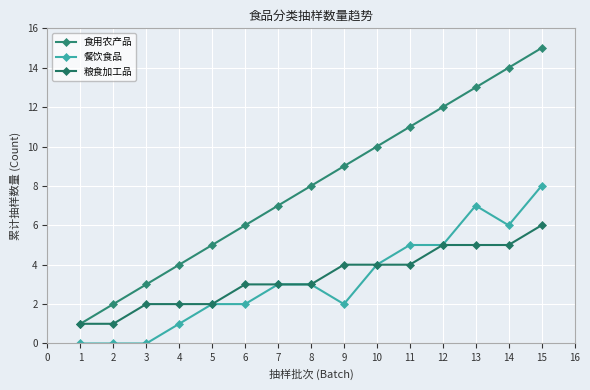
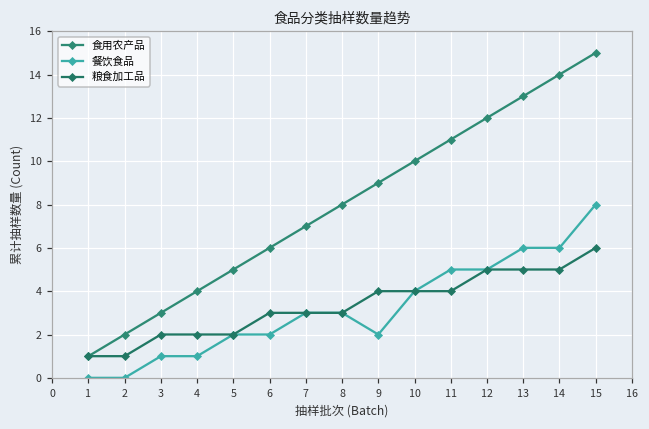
餐饮食品, 3: 0 -> 1
餐饮食品, 13: 7 -> 6
